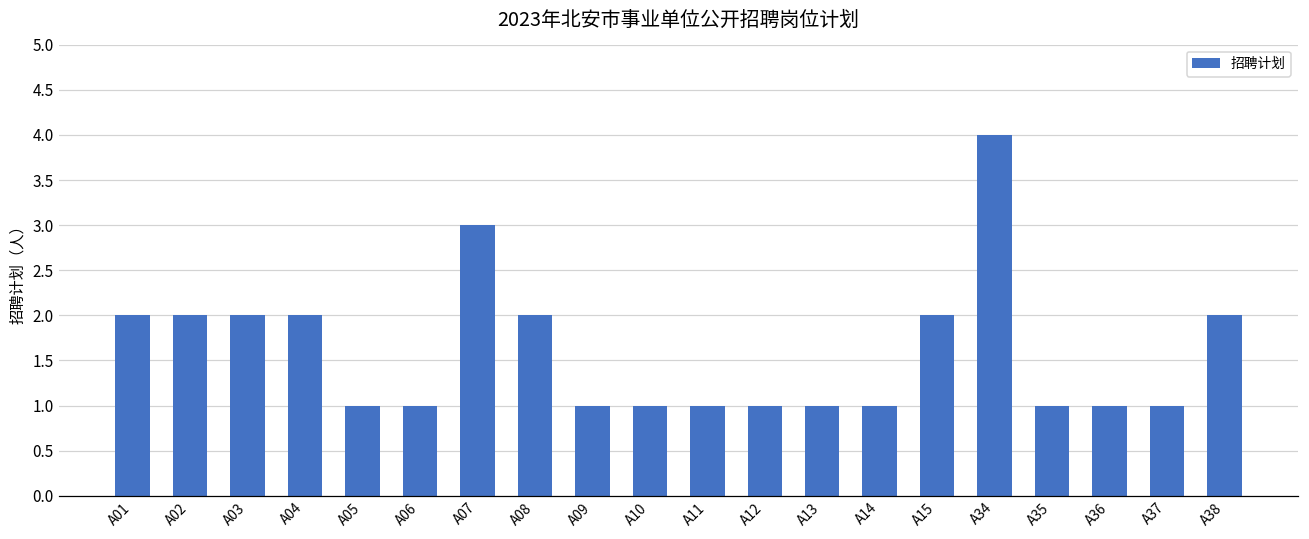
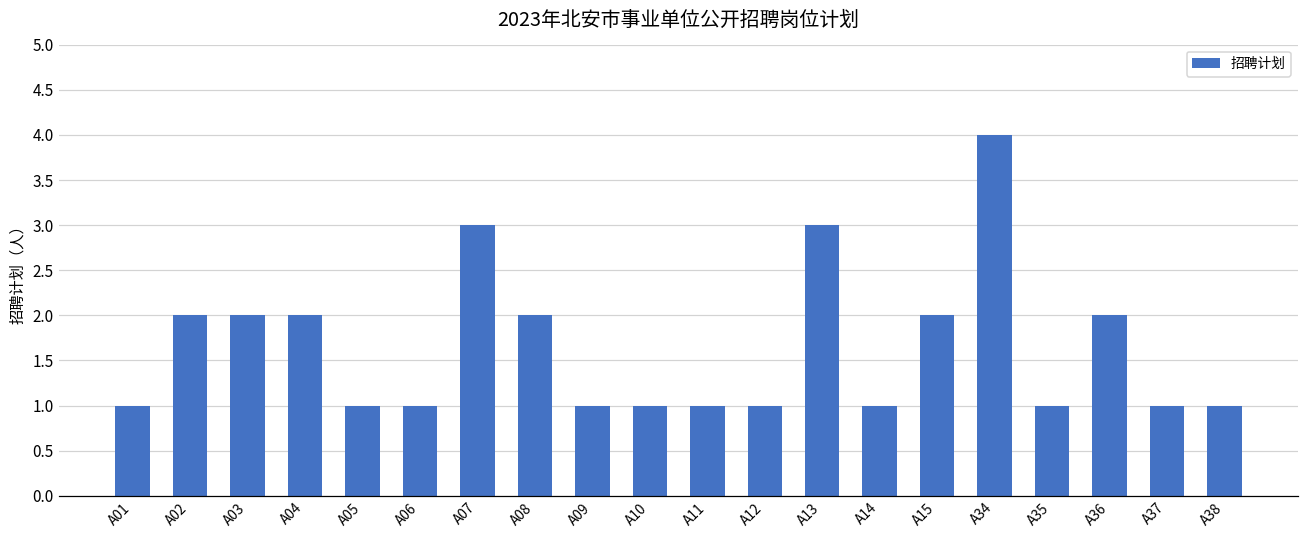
A01: 2 -> 1
A13: 1 -> 3
A36: 1 -> 2
A38: 2 -> 1
